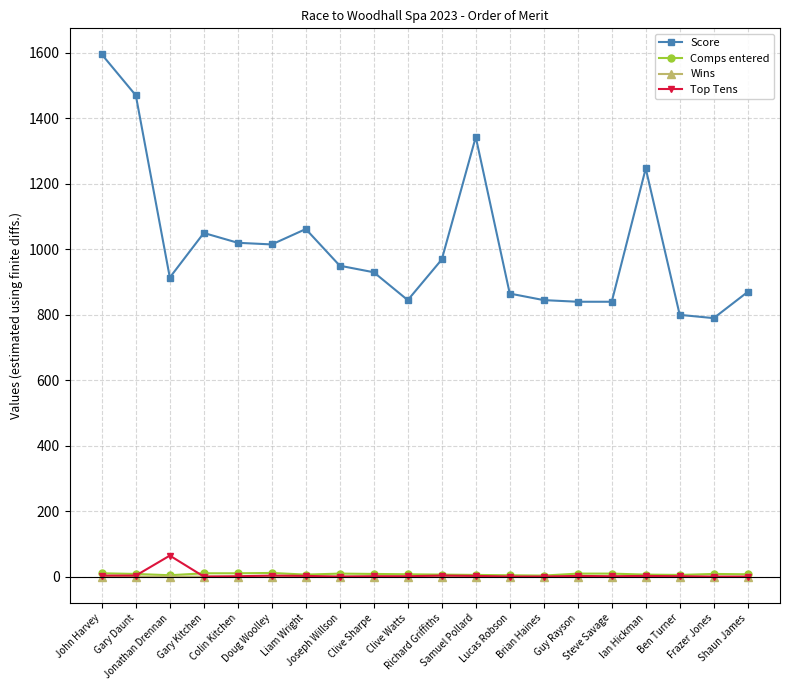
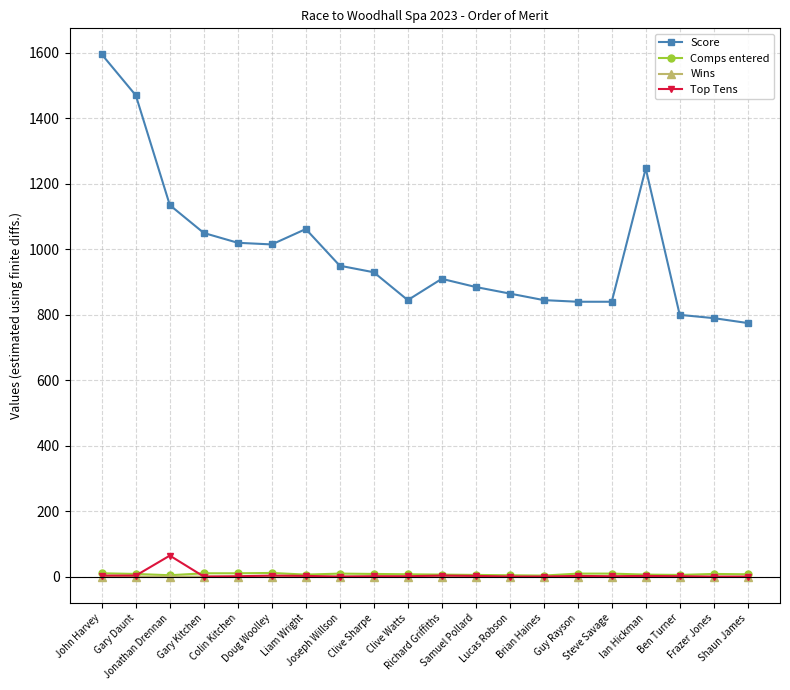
Score, Jonathan Drennan: 910 -> 1140
Score, Richard Griffiths: 970 -> 910
Score, Samuel Pollard: 1340 -> 890
Score, Shaun James: 870 -> 780
